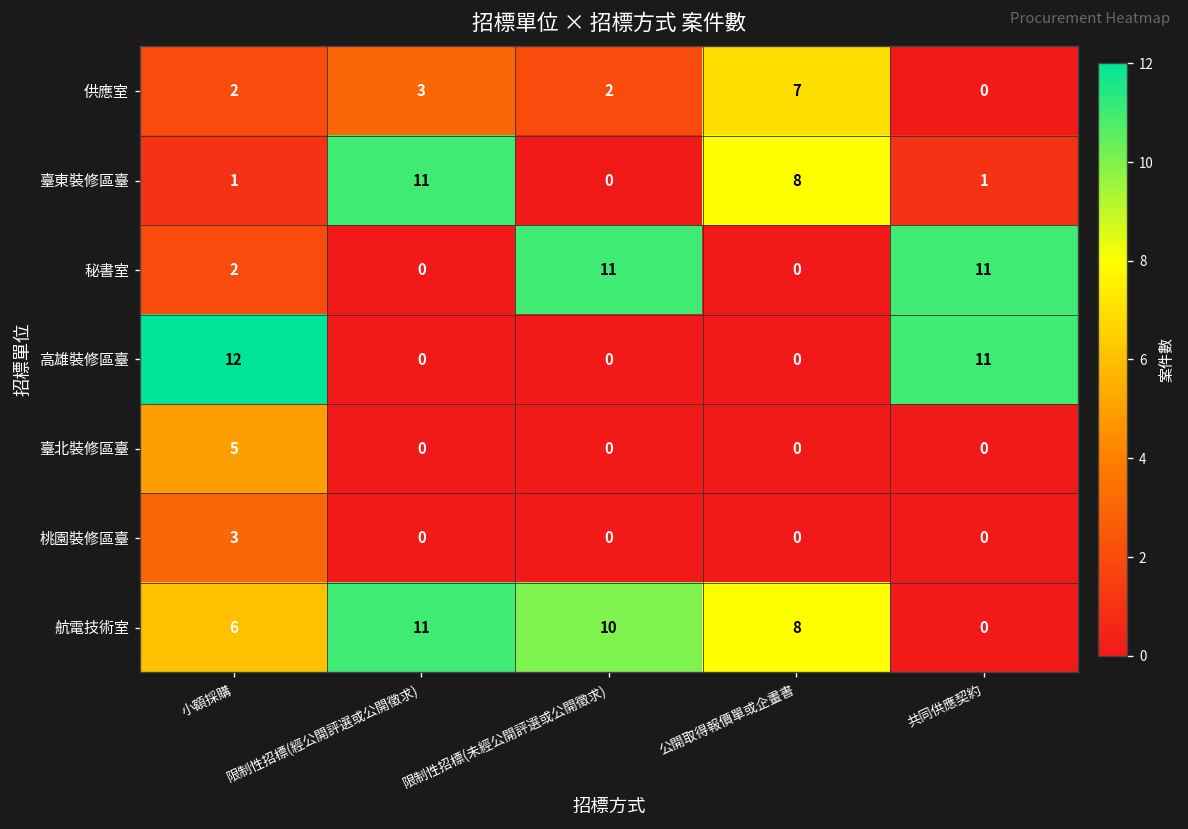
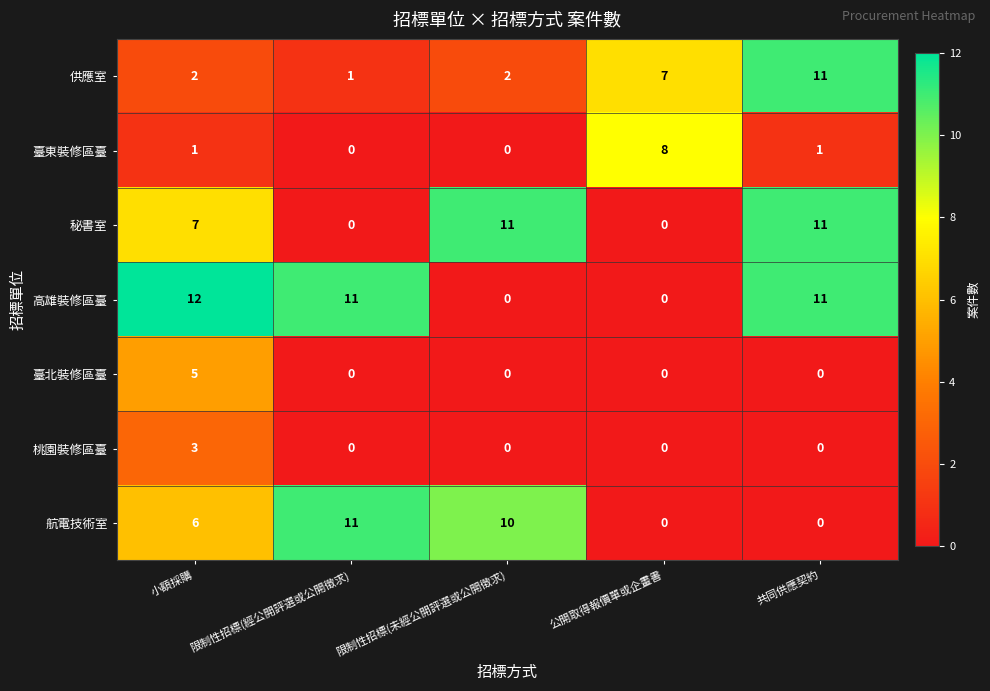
供應室, 限制性招標(經公開評選或公開徵求): 3 -> 1
供應室, 共同供應契約: 0 -> 11
臺東裝修區臺, 限制性招標(經公開評選或公開徵求): 11 -> 0
秘書室, 小額採購: 2 -> 7
高雄裝修區臺, 限制性招標(經公開評選或公開徵求): 0 -> 11
航電技術室, 公開取得報價單或企畫書: 8 -> 0
